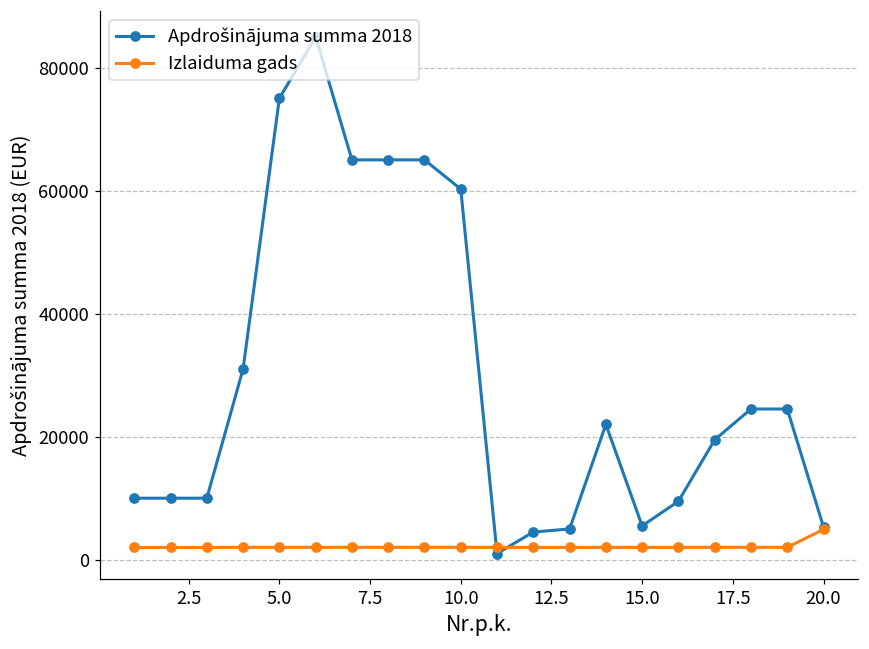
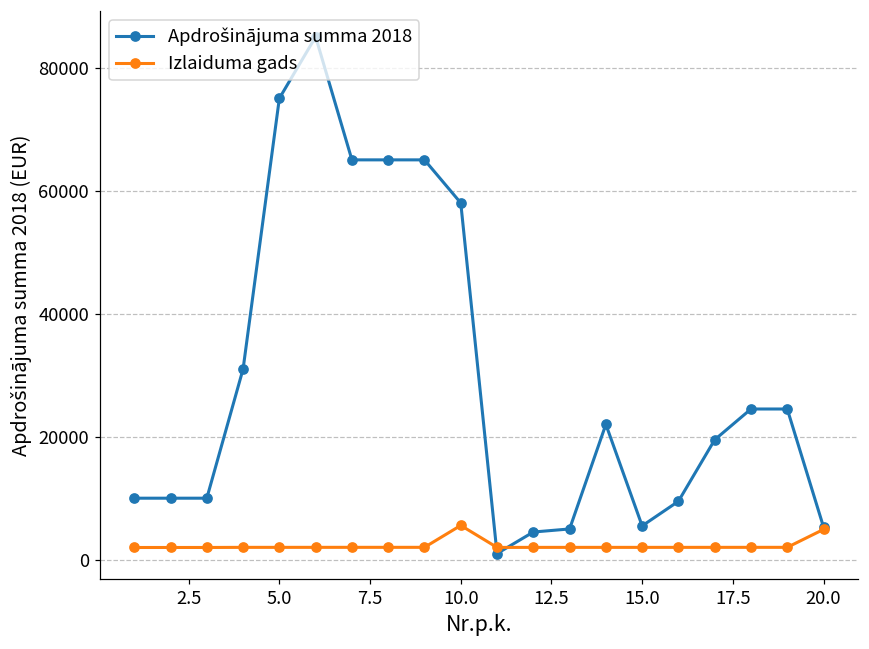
Apdrošinājuma summa 2018, 10.0: 60000 -> 58000
Izlaiduma gads, 10.0: 2000 -> 6000
